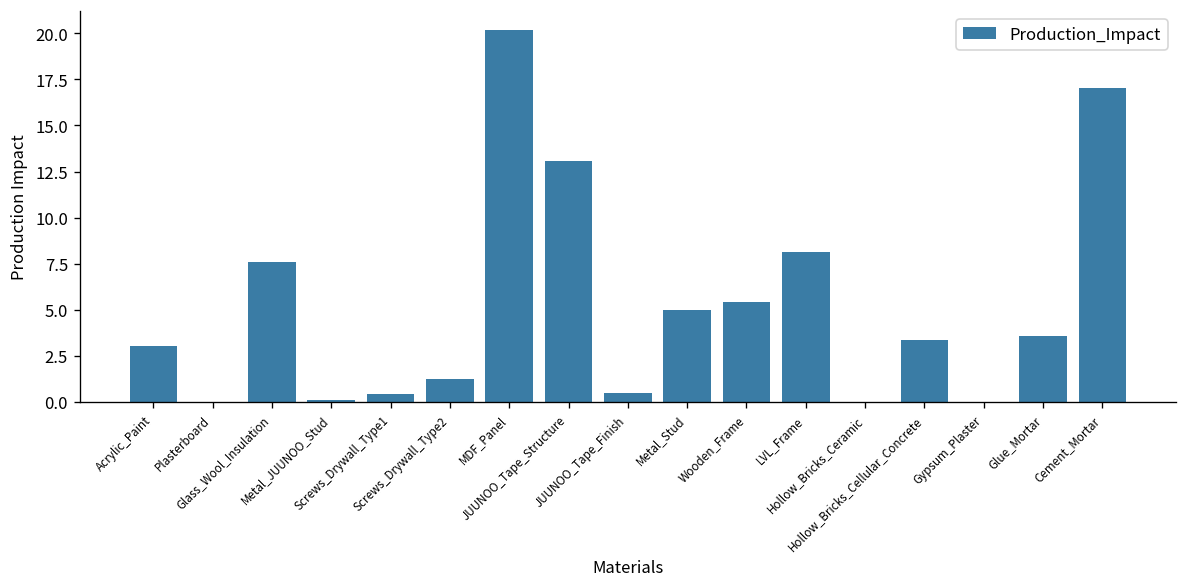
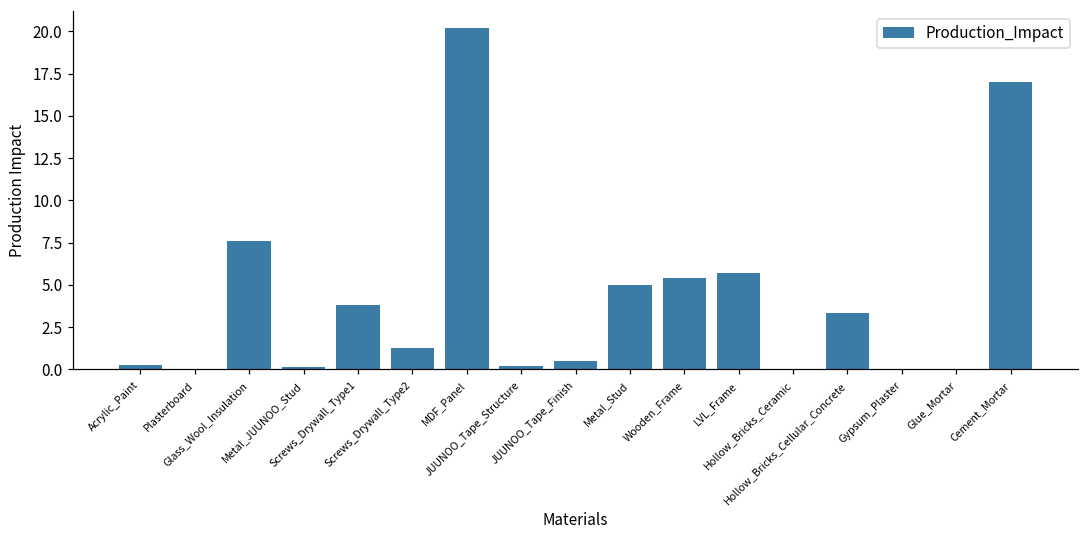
Acrylic_Paint: 3.0 -> 0.2
Screws_Drywall_Type1: 0.4 -> 3.8
JUUNOO_Tape_Structure: 13.1 -> 0.2
LVL_Frame: 8.1 -> 5.7
Glue_Mortar: 3.6 -> 0.0
